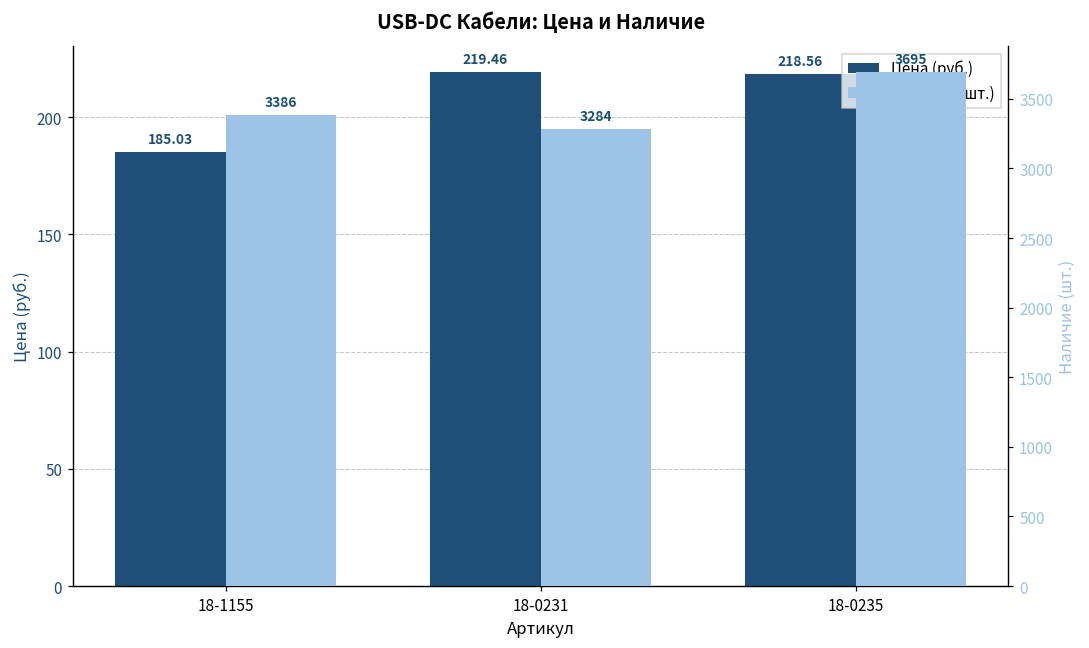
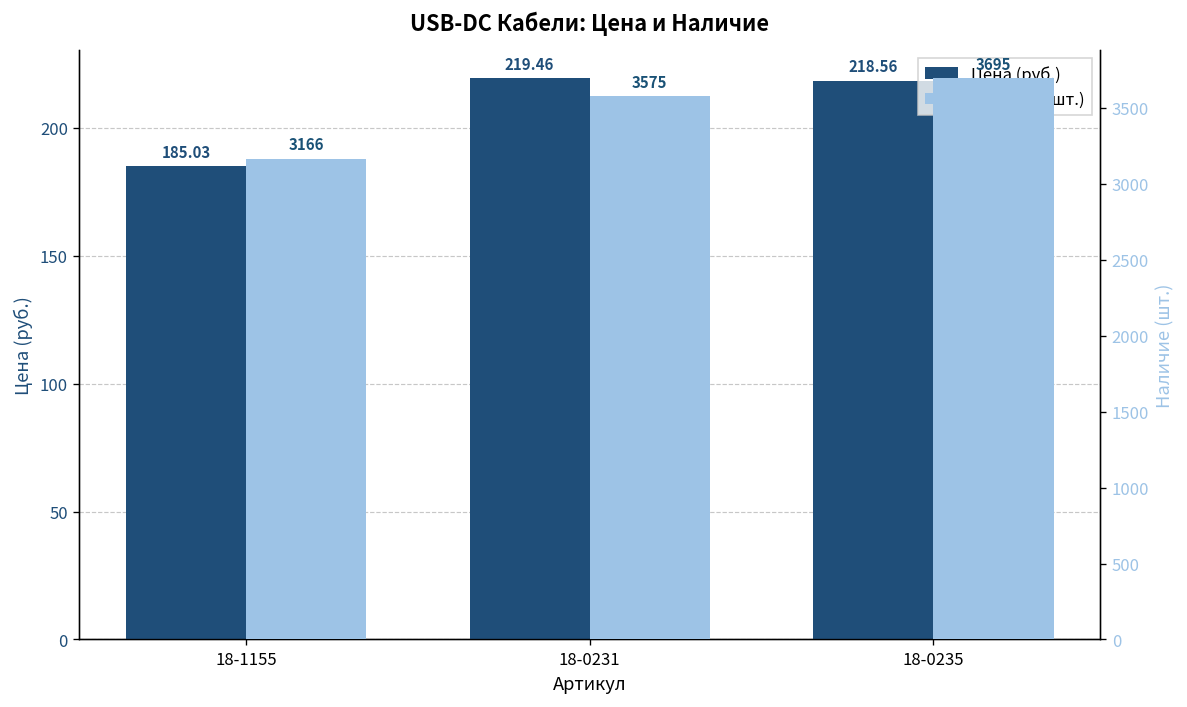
Наличие (шт.), 18-1155: 3386 -> 3166
Наличие (шт.), 18-0231: 3284 -> 3575
